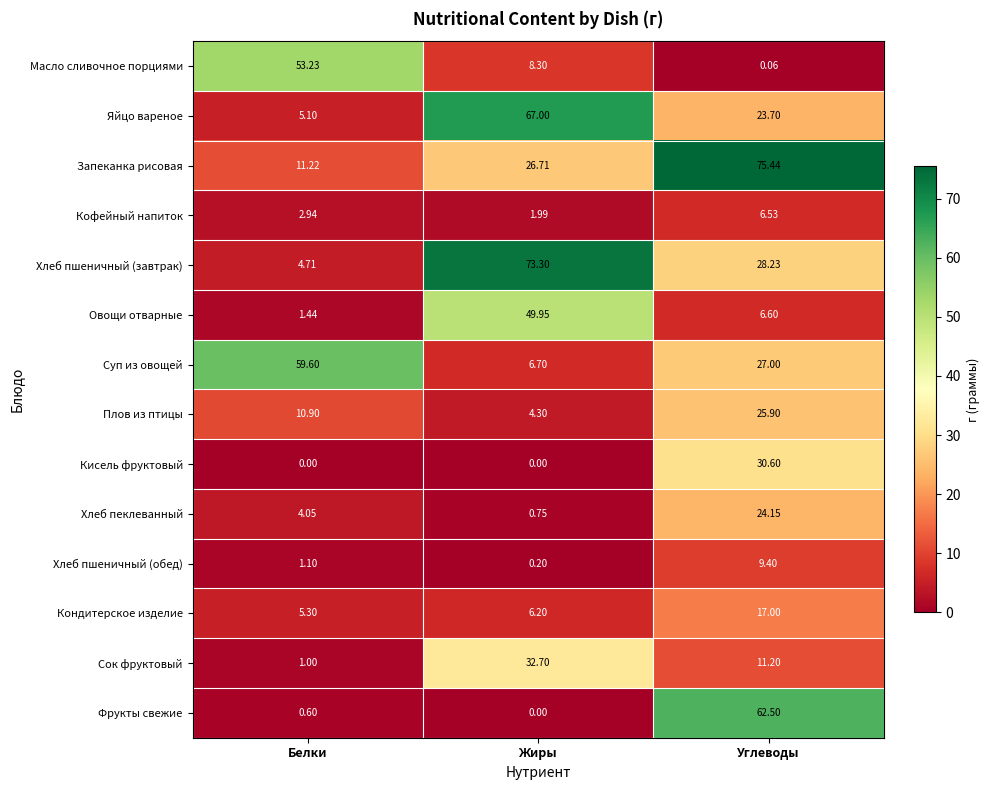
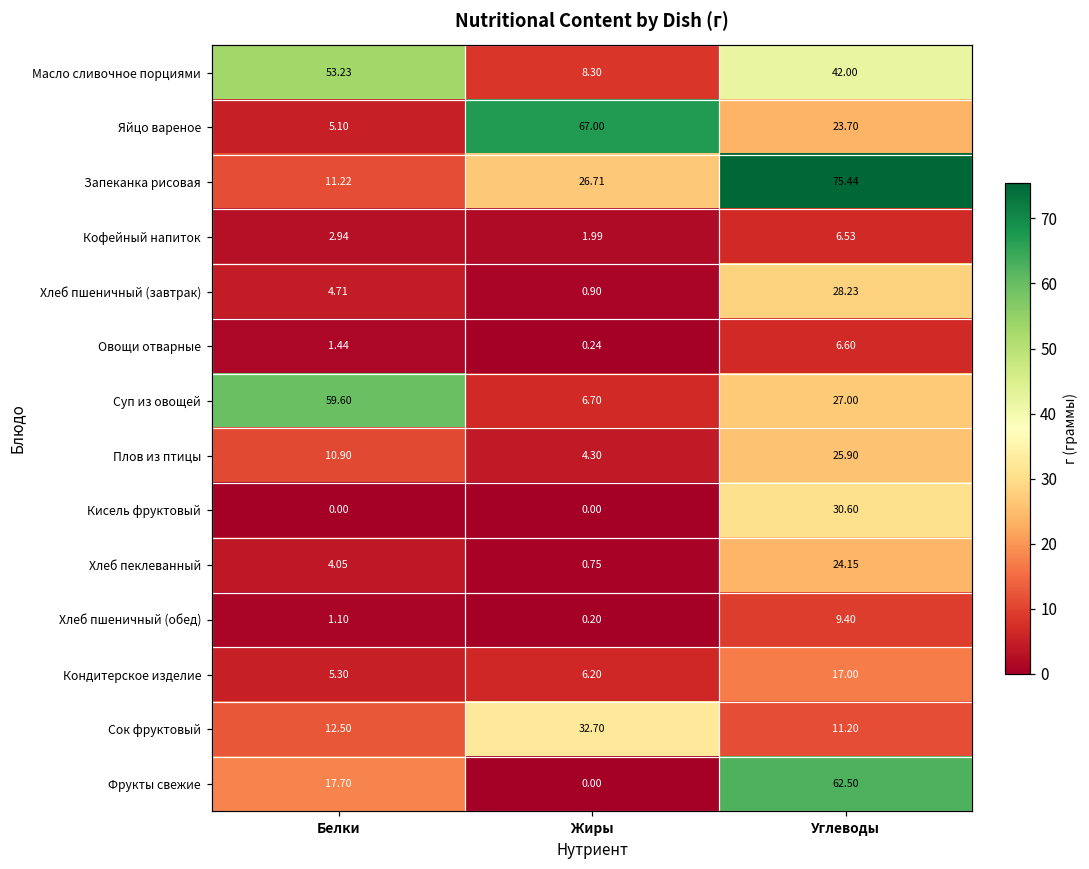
Масло сливочное порциями, Углеводы: 0.06 -> 42.00
Хлеб пшеничный (завтрак), Жиры: 73.30 -> 0.90
Овощи отварные, Жиры: 49.95 -> 0.24
Сок фруктовый, Белки: 1.00 -> 12.50
Фрукты свежие, Белки: 0.60 -> 17.70
